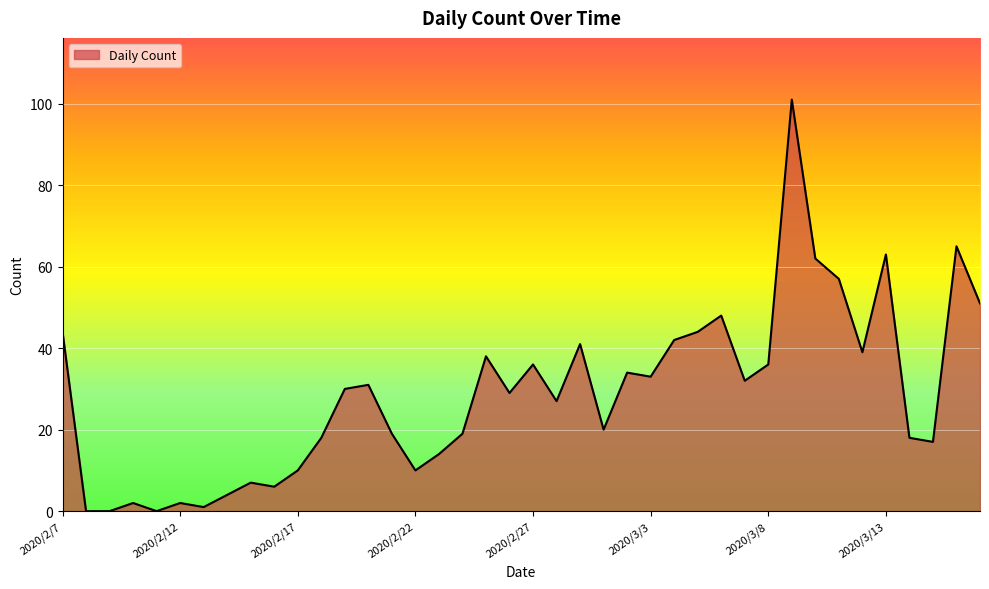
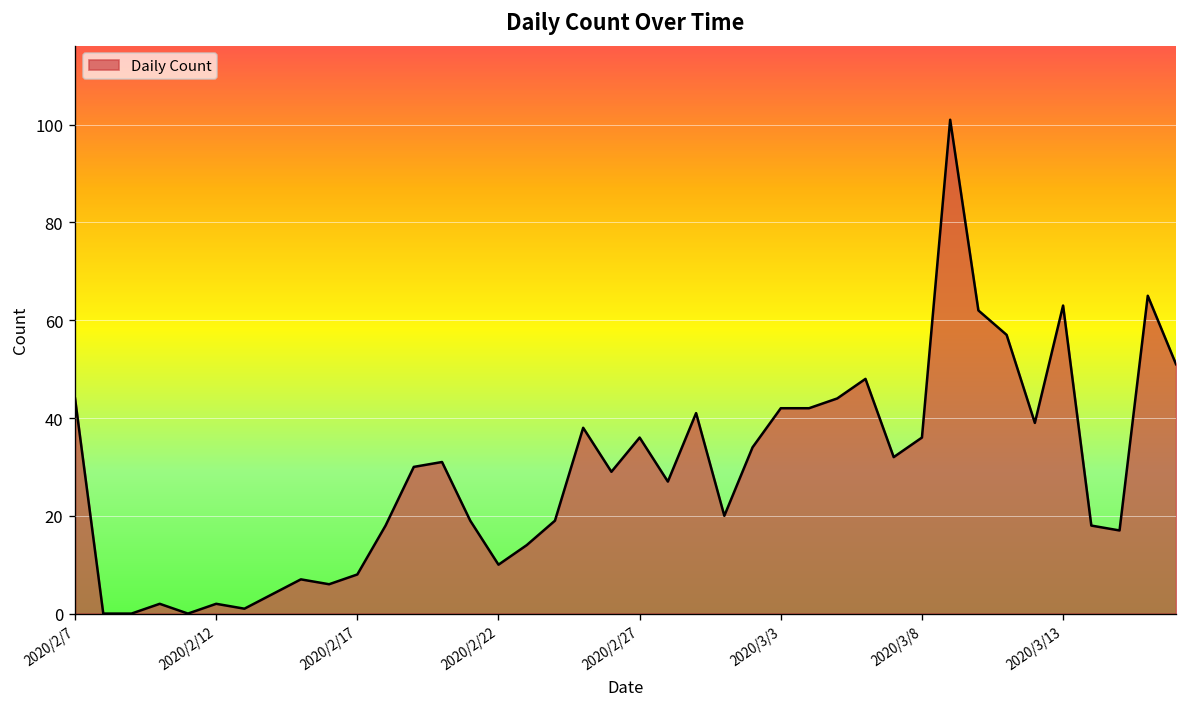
2020/2/17: 10 -> 8
2020/3/3: 33 -> 42
